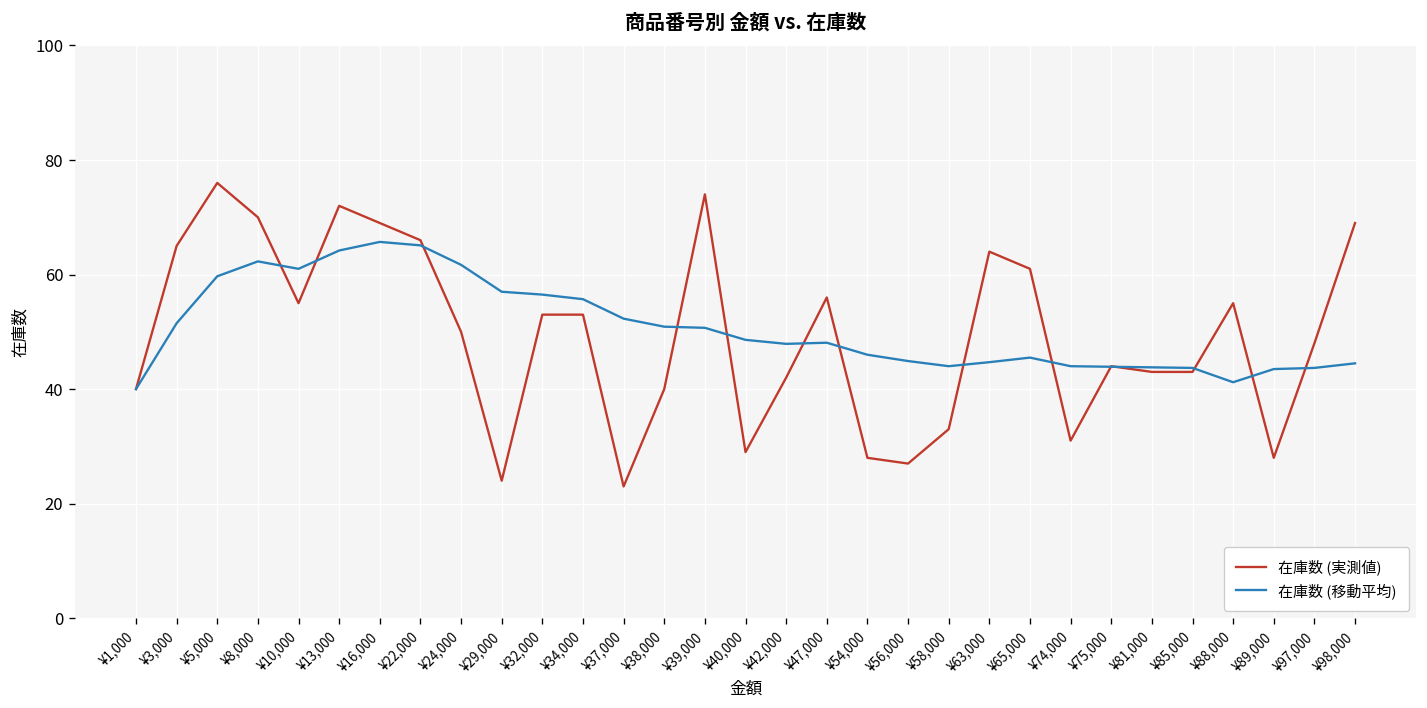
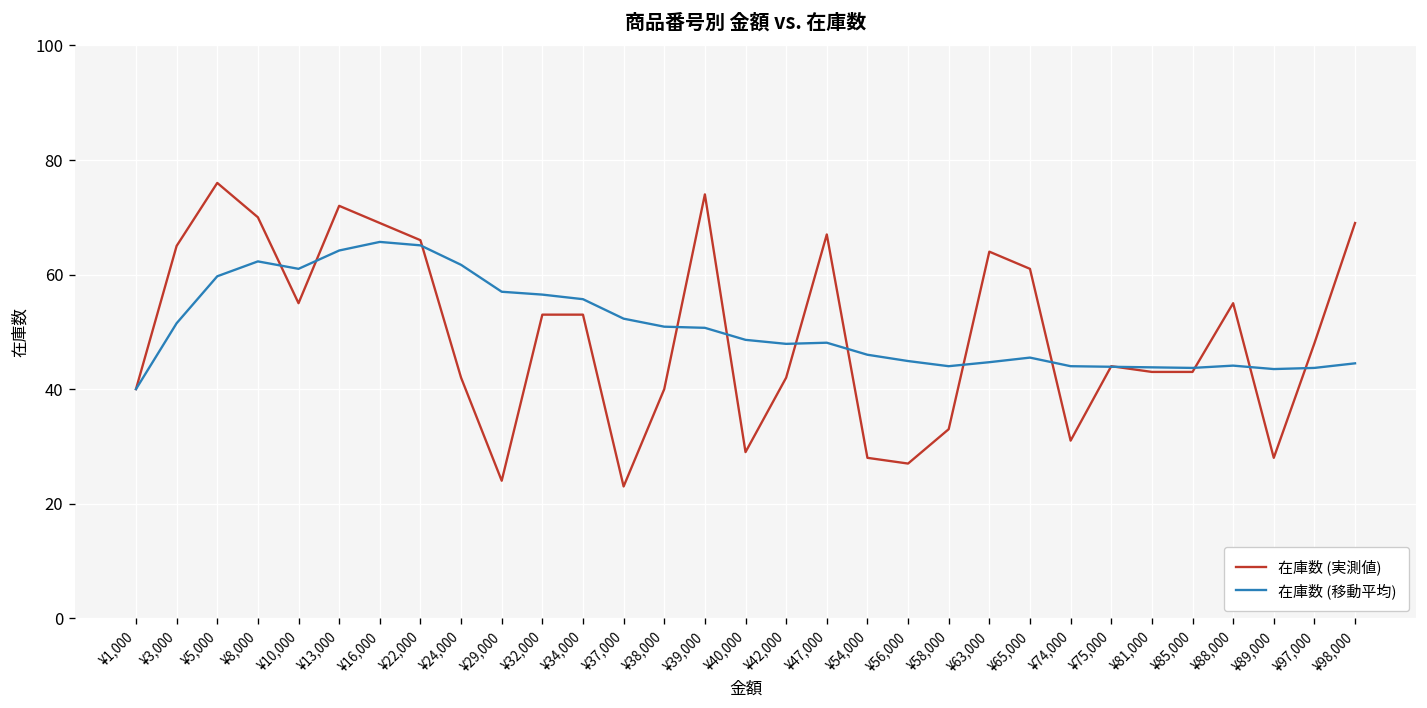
在庫数 (実測値), ¥24,000: 50 -> 42
在庫数 (実測値), ¥47,000: 56 -> 67
在庫数 (移動平均), ¥88,000: 41 -> 44
